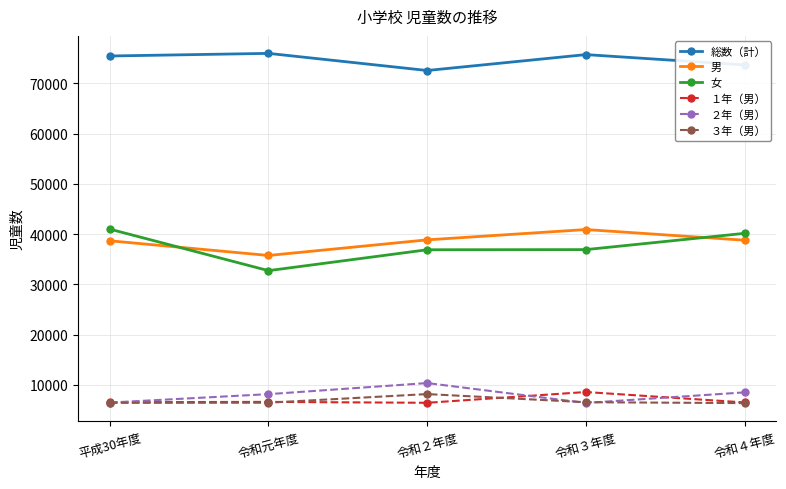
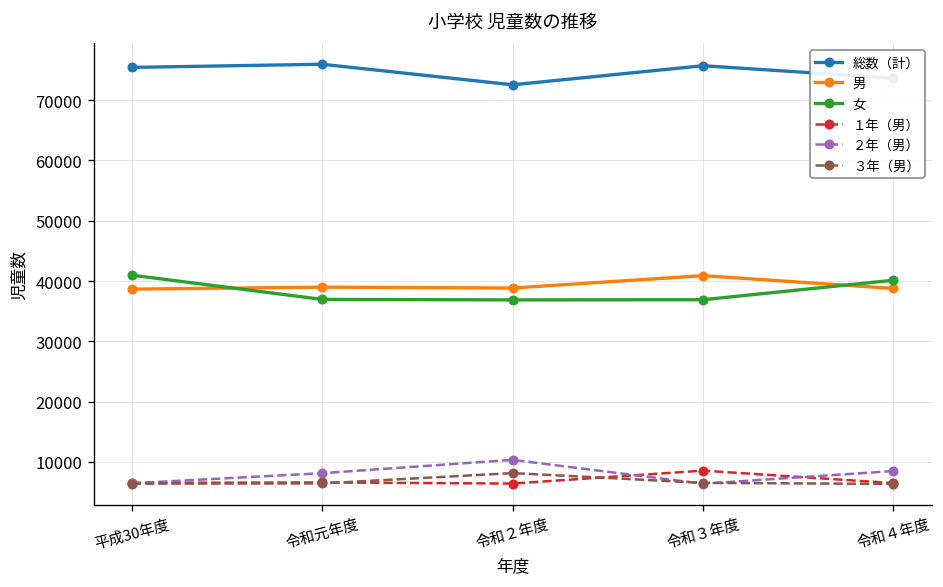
男, 令和元年度: 36000 -> 39000
女, 令和元年度: 33000 -> 37000
